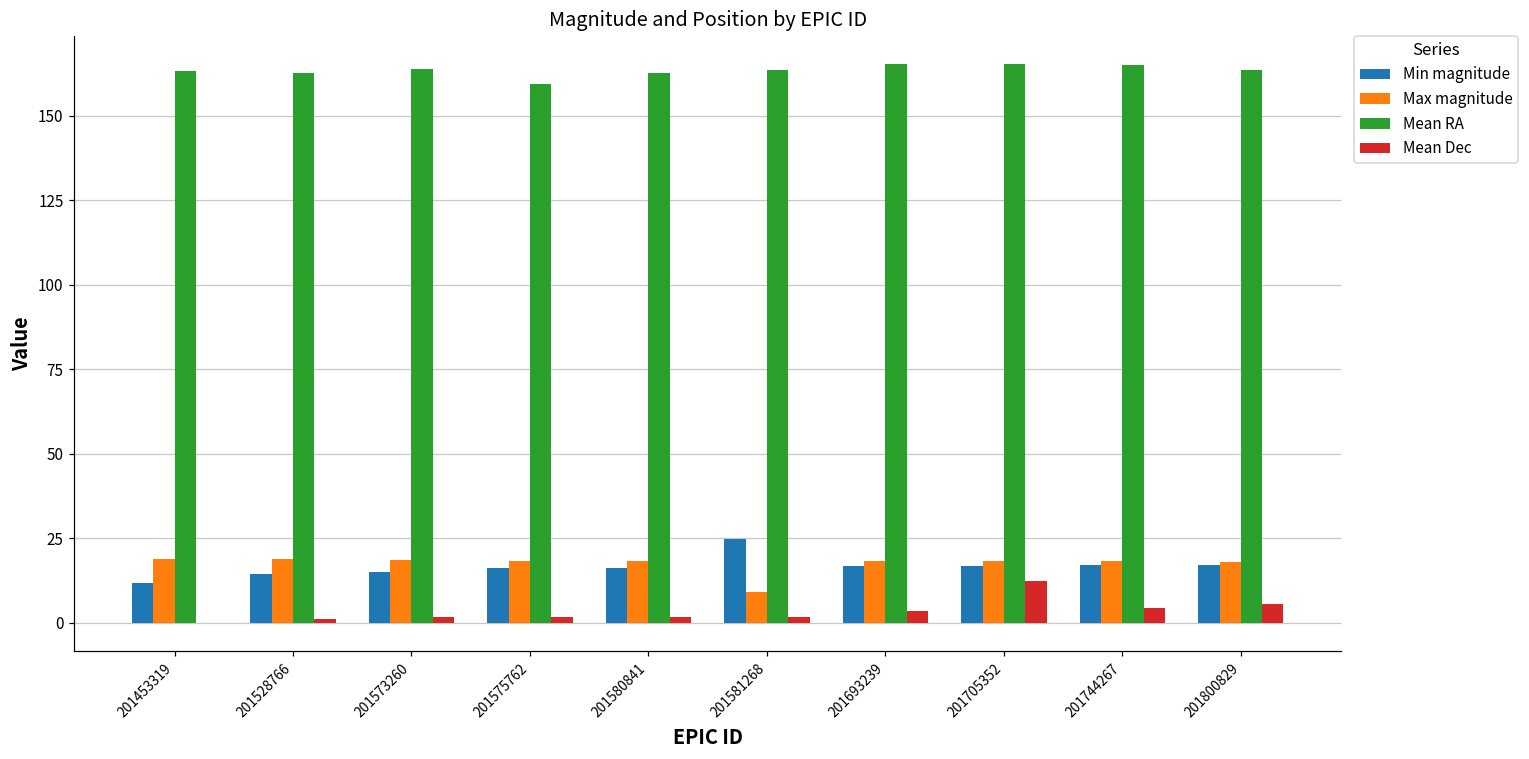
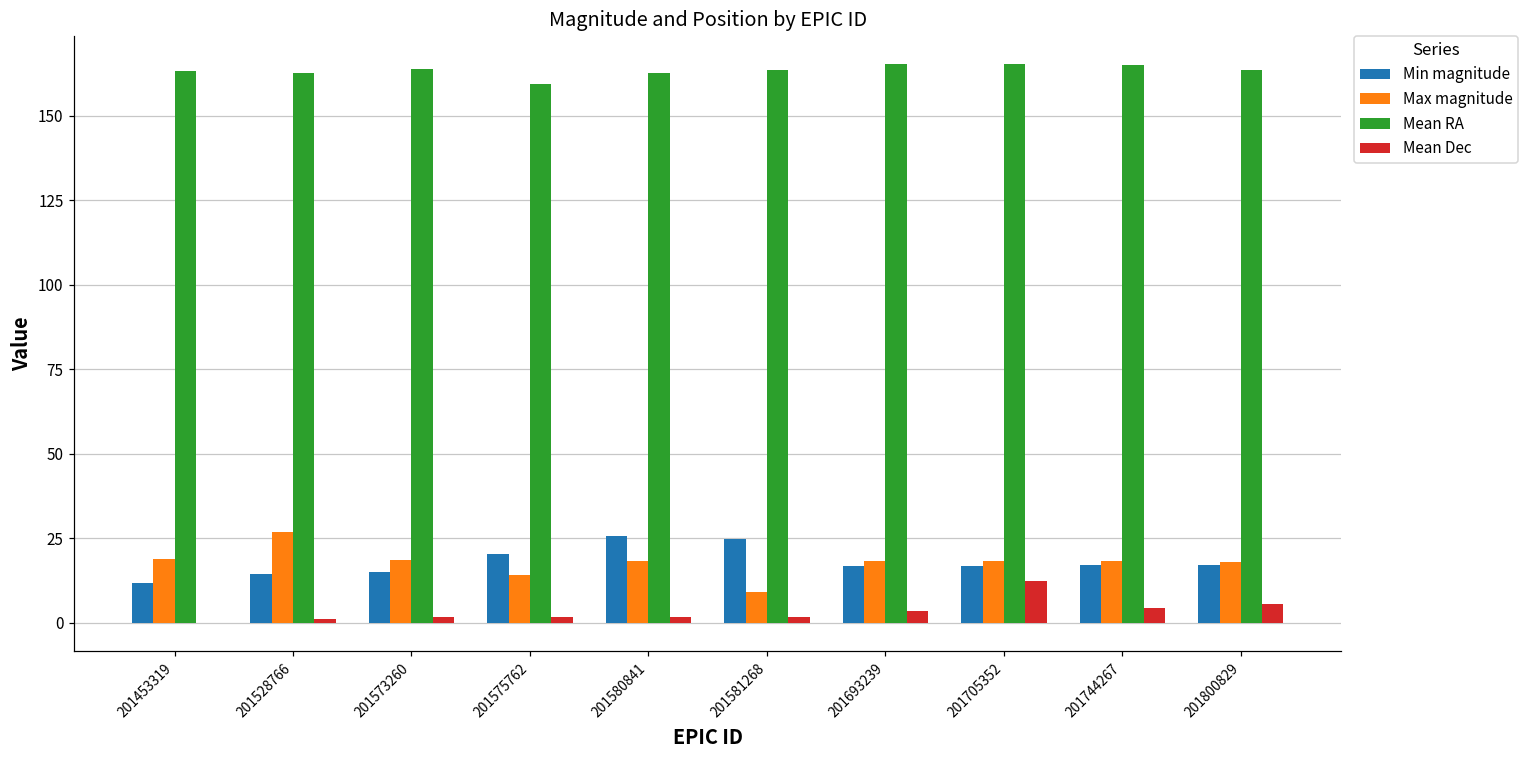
Max magnitude, 201528766: 19 -> 27
Min magnitude, 201575762: 16 -> 20
Max magnitude, 201575762: 18 -> 14
Min magnitude, 201580841: 16 -> 26
